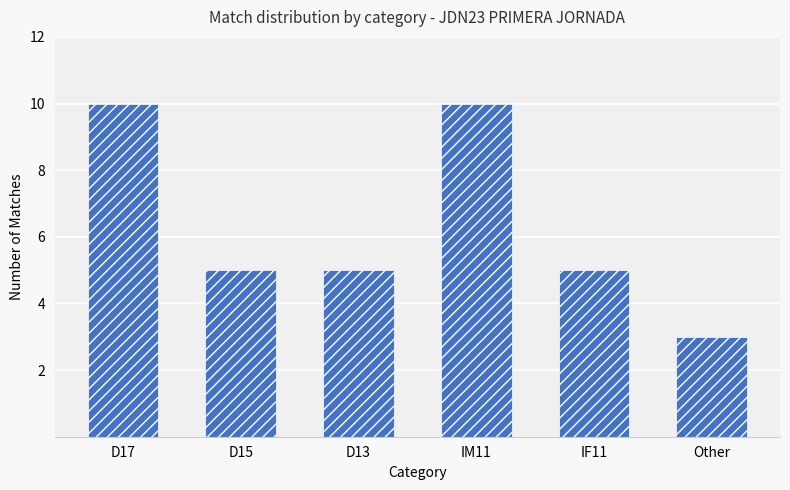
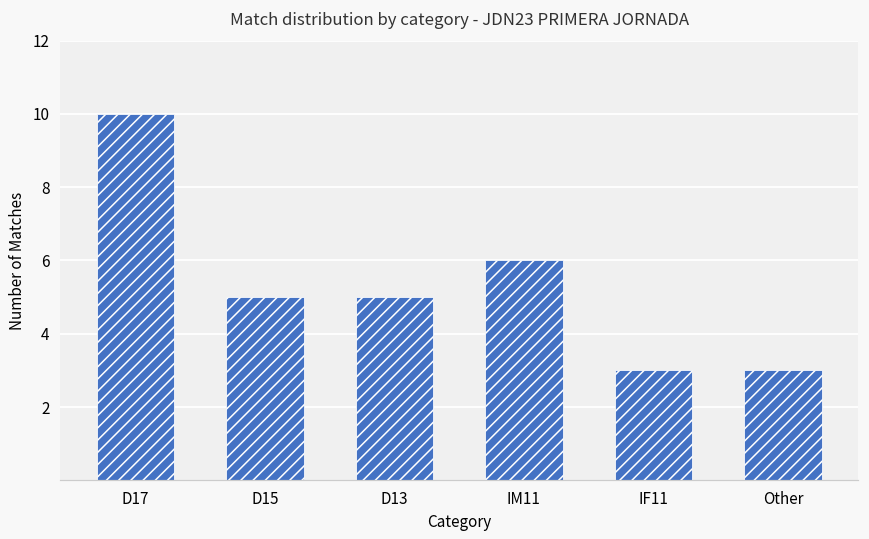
IM11: 10 -> 6
IF11: 5 -> 3
